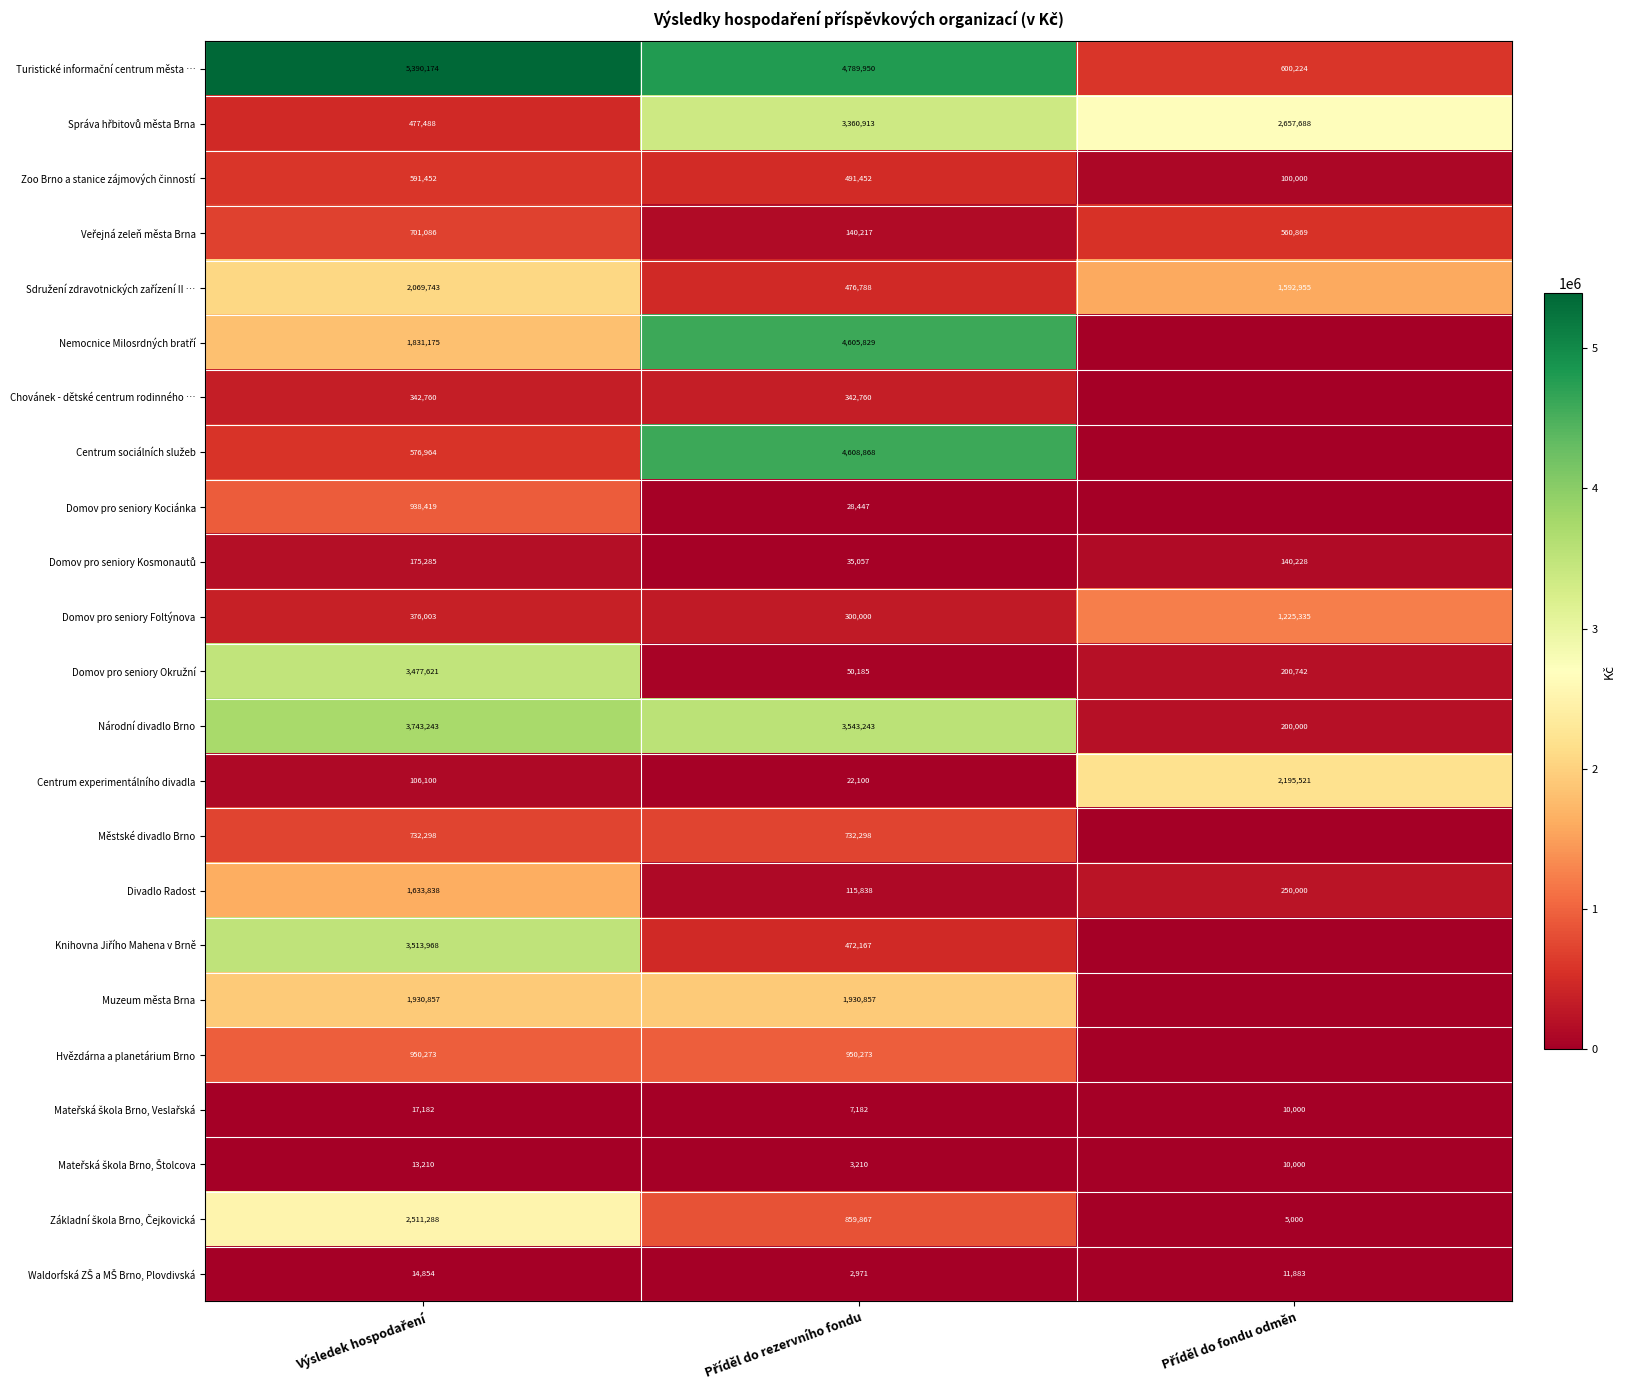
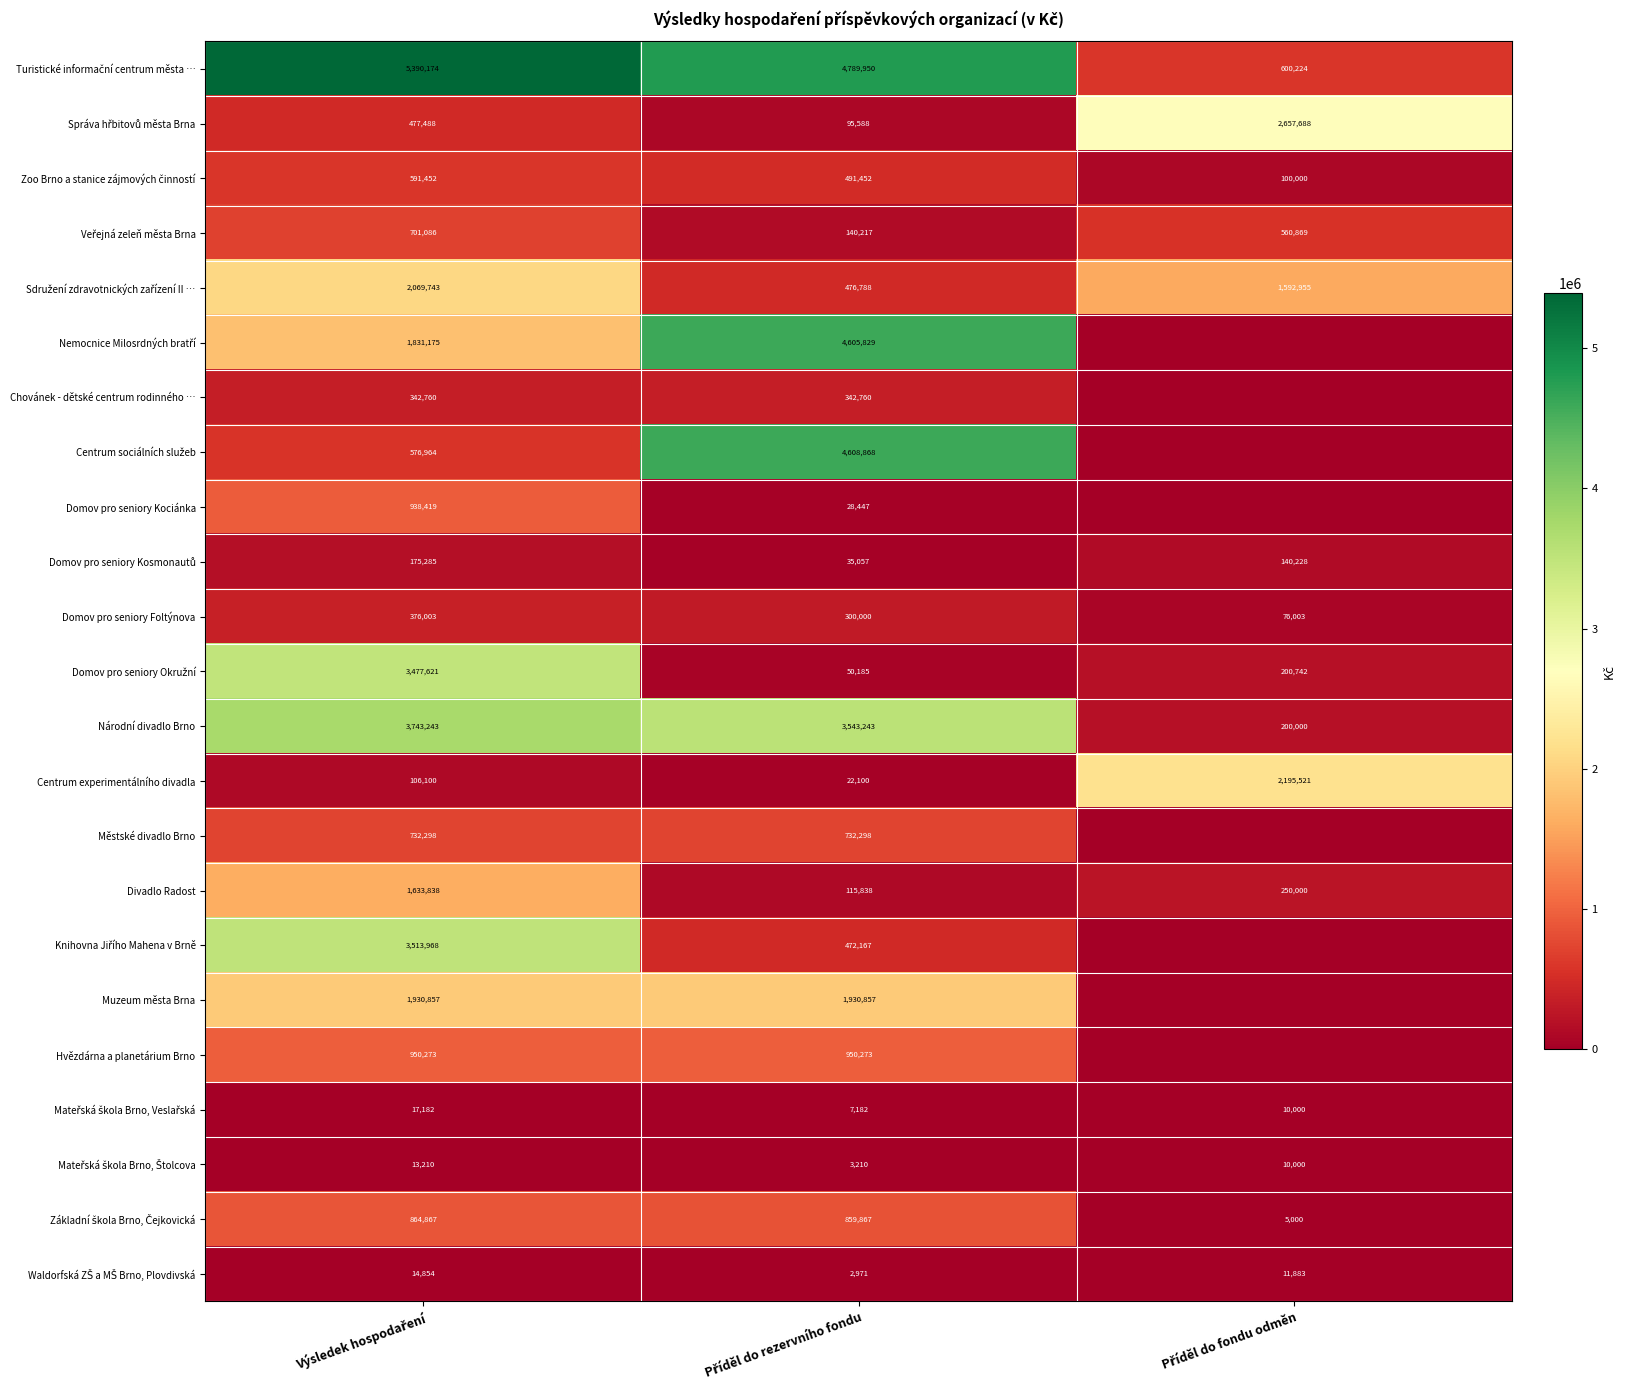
Správa hřbitovů města Brna, Příděl do rezervního fondu: 3,360,913 -> 95,588
Domov pro seniory Foltýnova, Příděl do fondu odměn: 1,225,335 -> 76,003
Základní škola Brno, Čejkovická, Výsledek hospodaření: 2,511,288 -> 864,867
